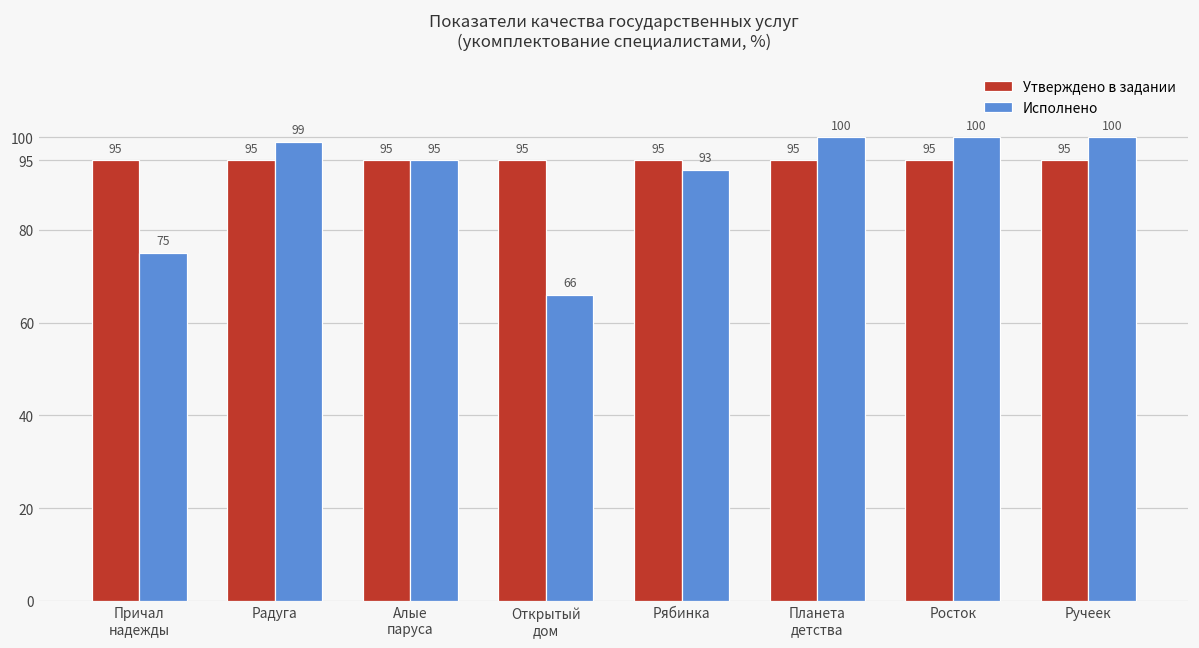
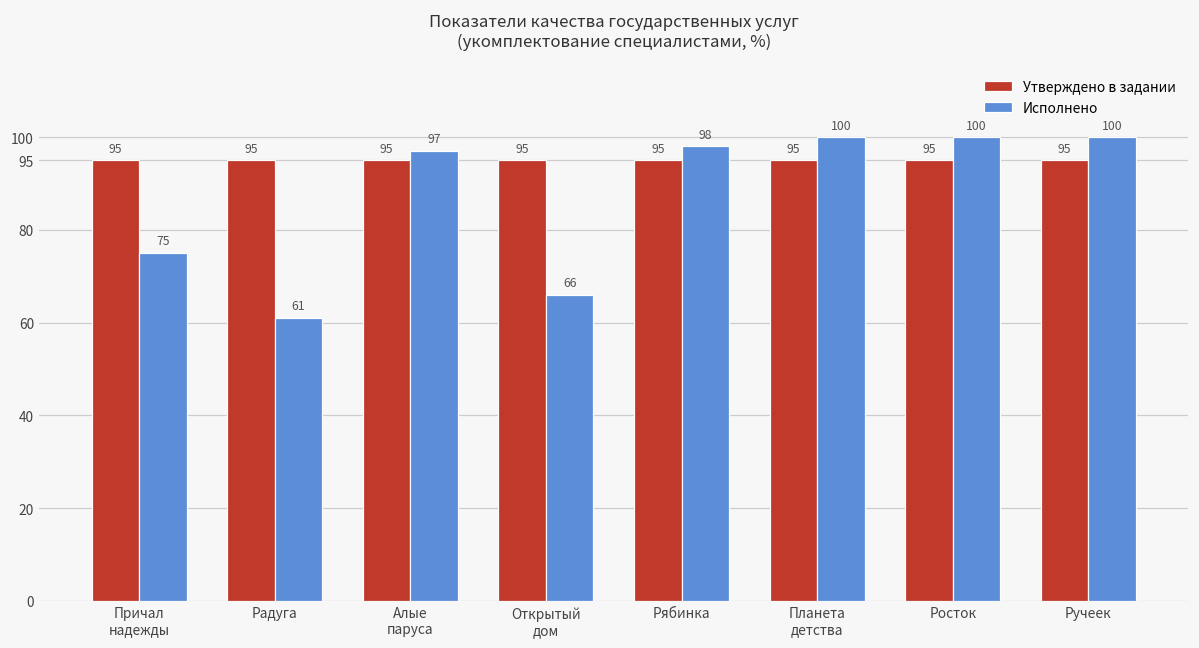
Исполнено, Радуга: 99 -> 61
Исполнено, Алые паруса: 95 -> 97
Исполнено, Рябинка: 93 -> 98
